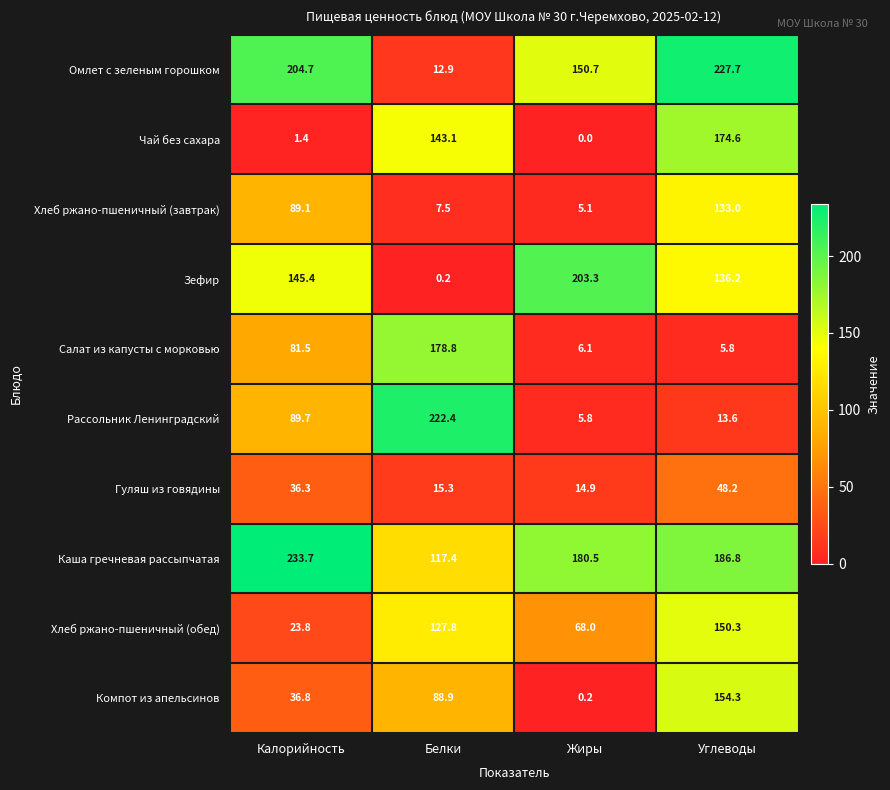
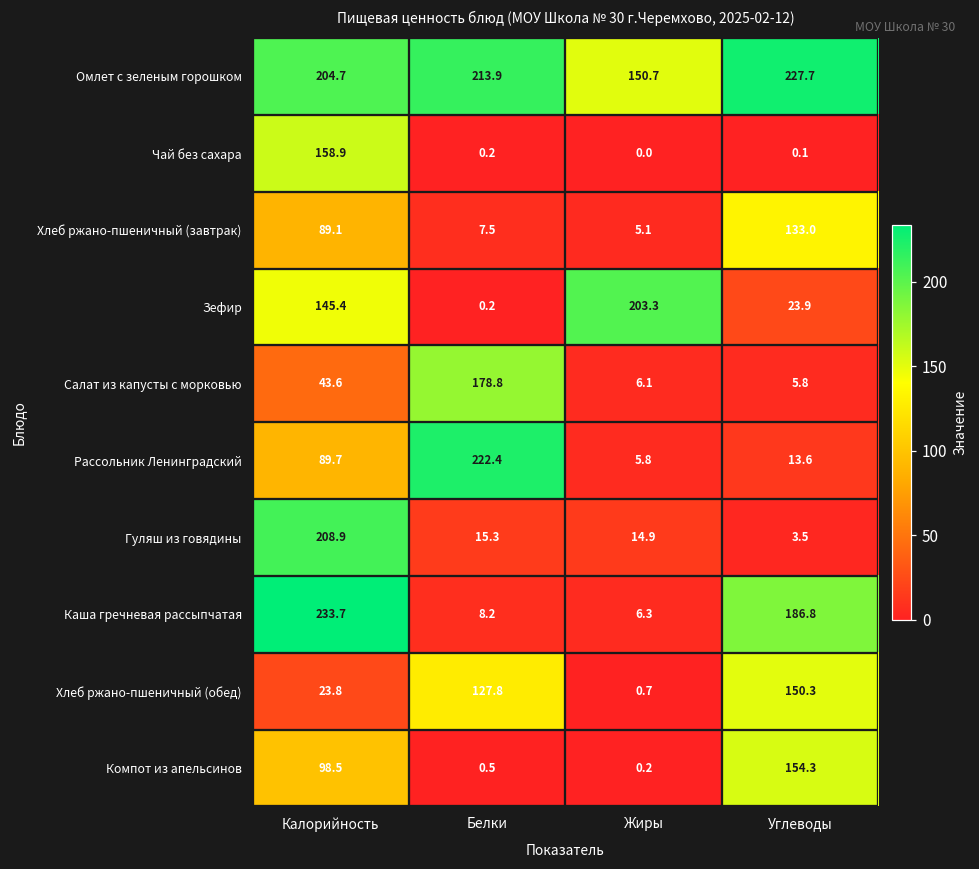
Омлет с зеленым горошком, Белки: 12.9 -> 213.9
Чай без сахара, Калорийность: 1.4 -> 158.9
Чай без сахара, Белки: 143.1 -> 0.2
Чай без сахара, Углеводы: 174.6 -> 0.1
Зефир, Углеводы: 136.2 -> 23.9
Салат из капусты с морковью, Калорийность: 81.5 -> 43.6
Гуляш из говядины, Калорийность: 36.3 -> 208.9
Гуляш из говядины, Углеводы: 48.2 -> 3.5
Каша гречневая рассыпчатая, Белки: 117.4 -> 8.2
Каша гречневая рассыпчатая, Жиры: 180.5 -> 6.3
Хлеб ржано-пшеничный (обед), Жиры: 68.0 -> 0.7
Компот из апельсинов, Калорийность: 36.8 -> 98.5
Компот из апельсинов, Белки: 88.9 -> 0.5
